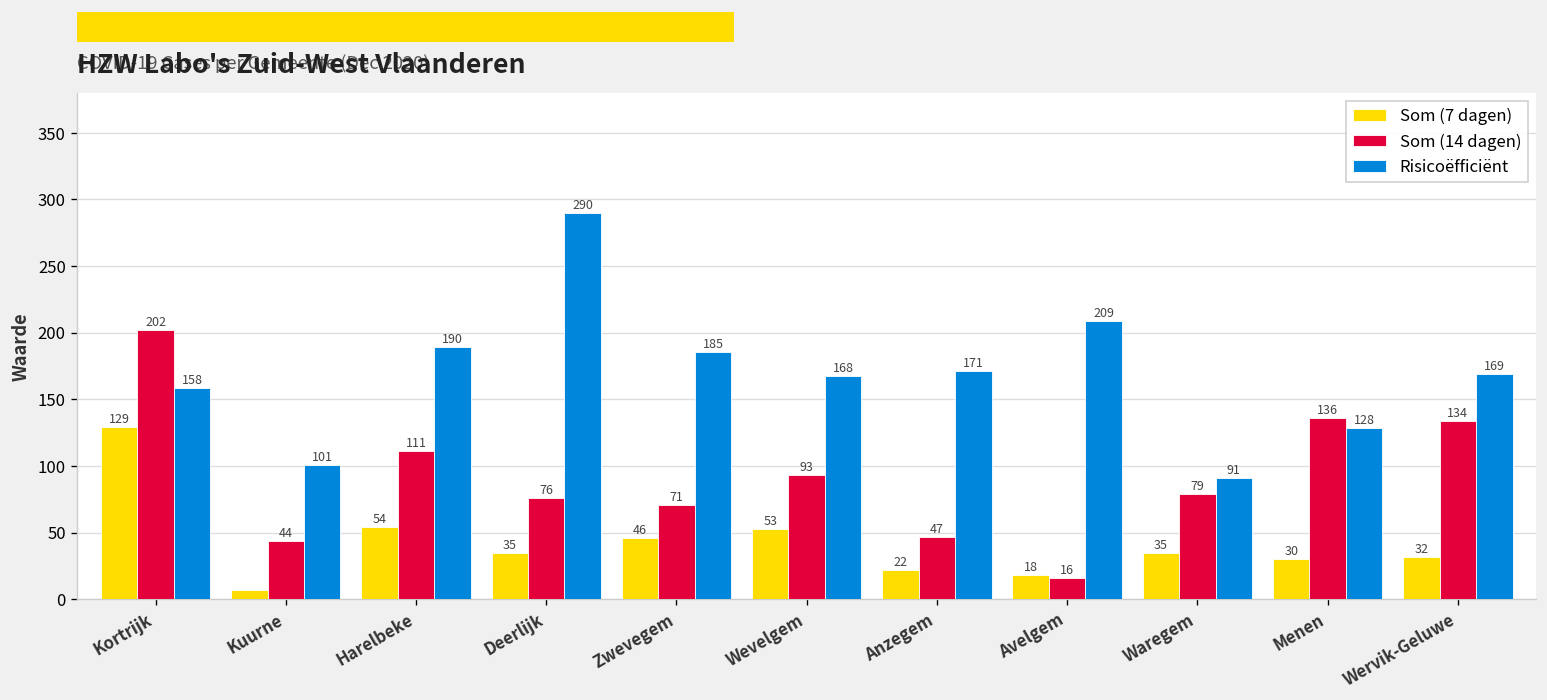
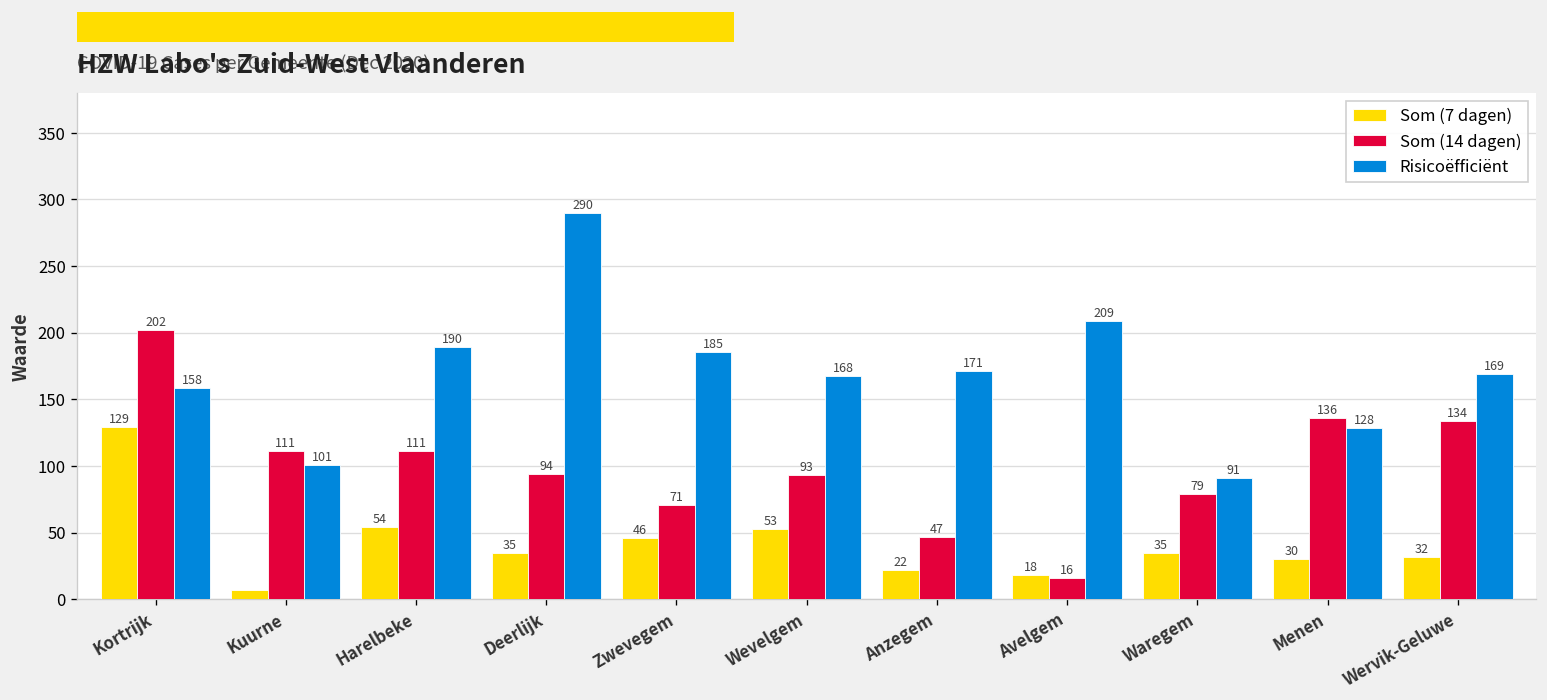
Som (14 dagen), Kuurne: 44 -> 111
Som (14 dagen), Deerlijk: 76 -> 94
